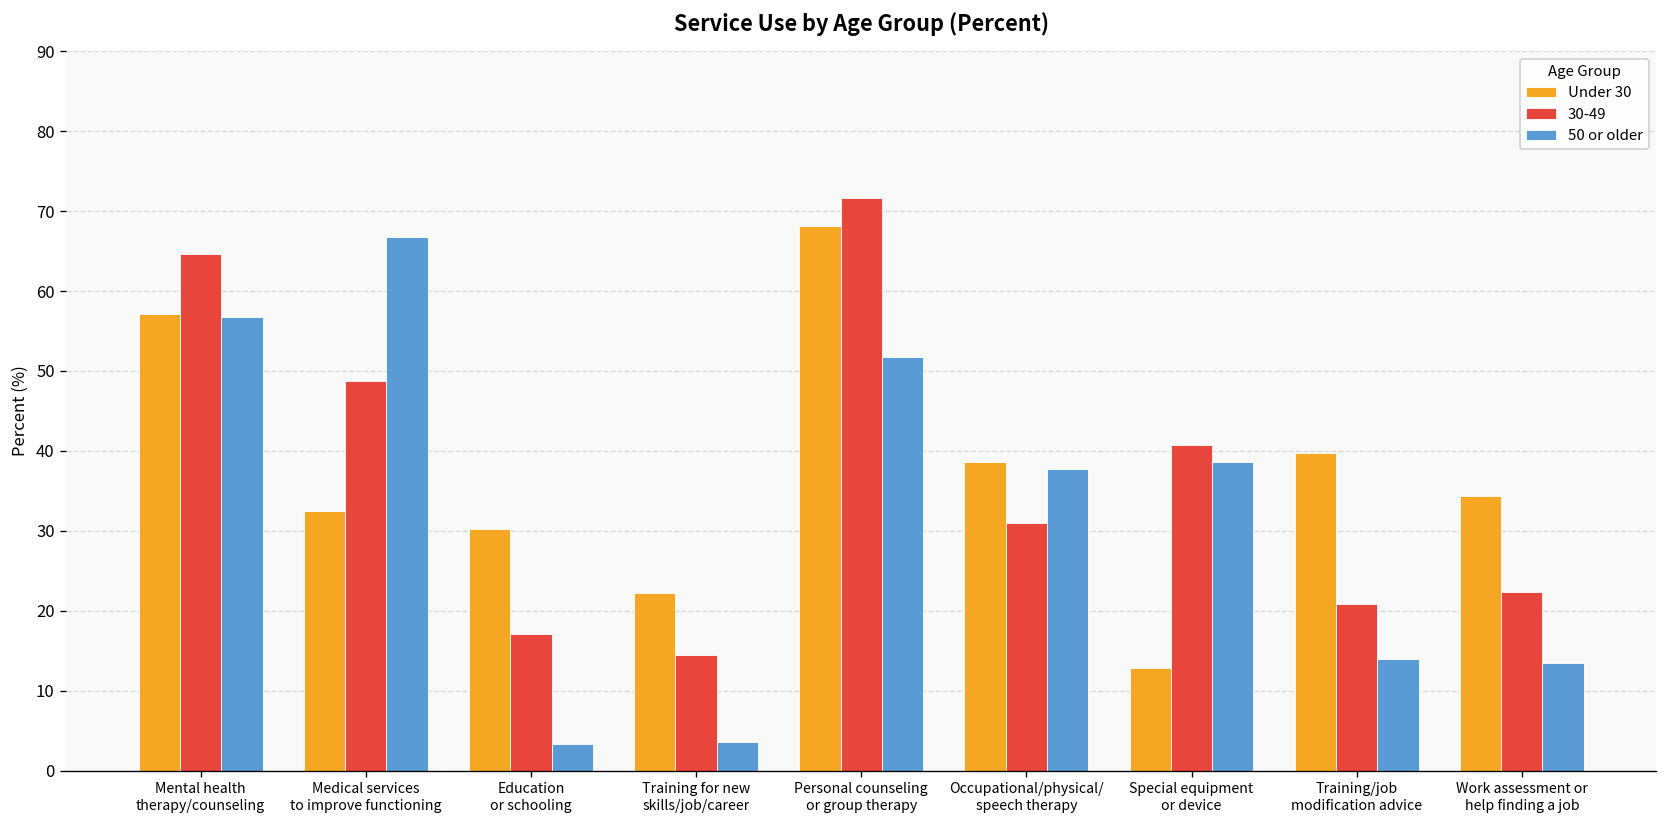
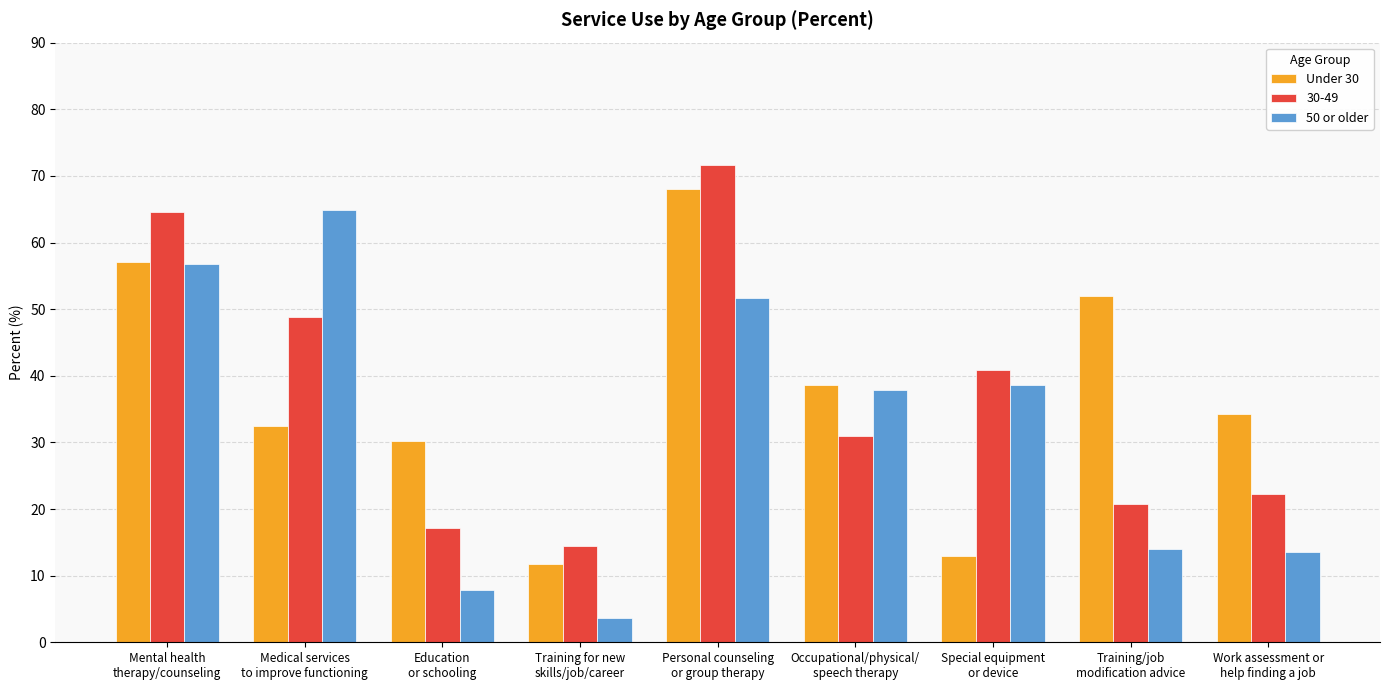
50 or older, Medical services to improve functioning: 67 -> 65
50 or older, Education or schooling: 3 -> 8
Under 30, Training for new skills/job/career: 22 -> 12
Under 30, Training/job modification advice: 40 -> 52
